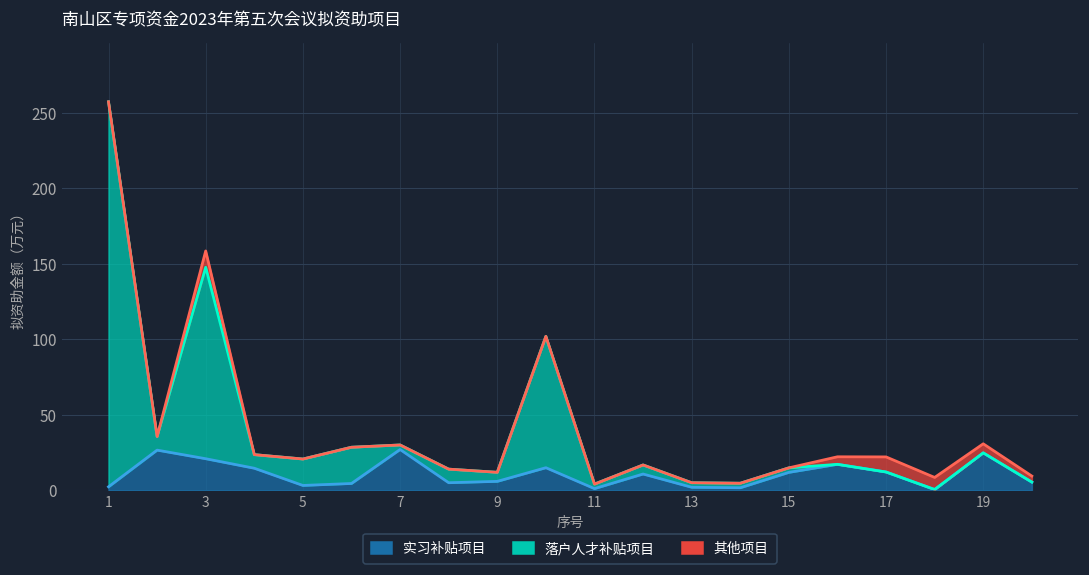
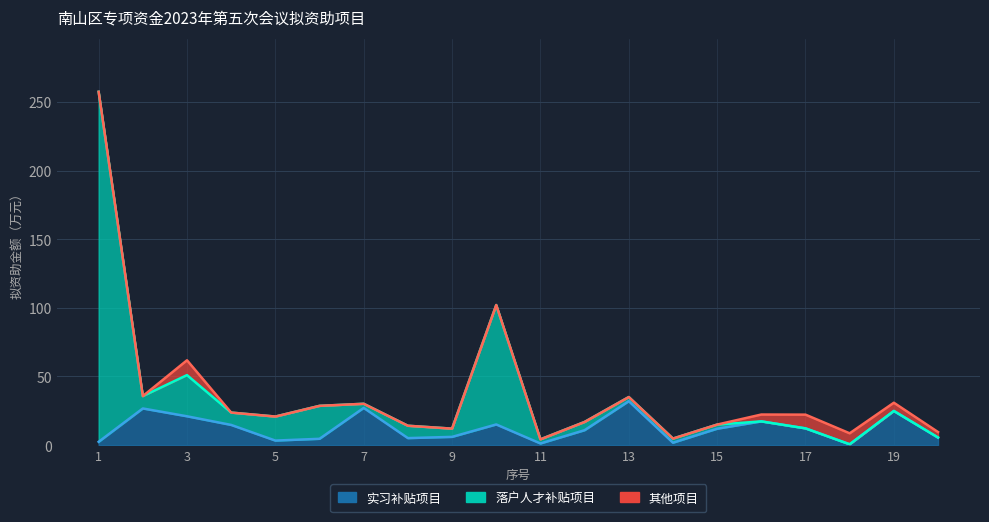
落户人才补贴项目, 3: 127 -> 30
实习补贴项目, 13: 2 -> 32
